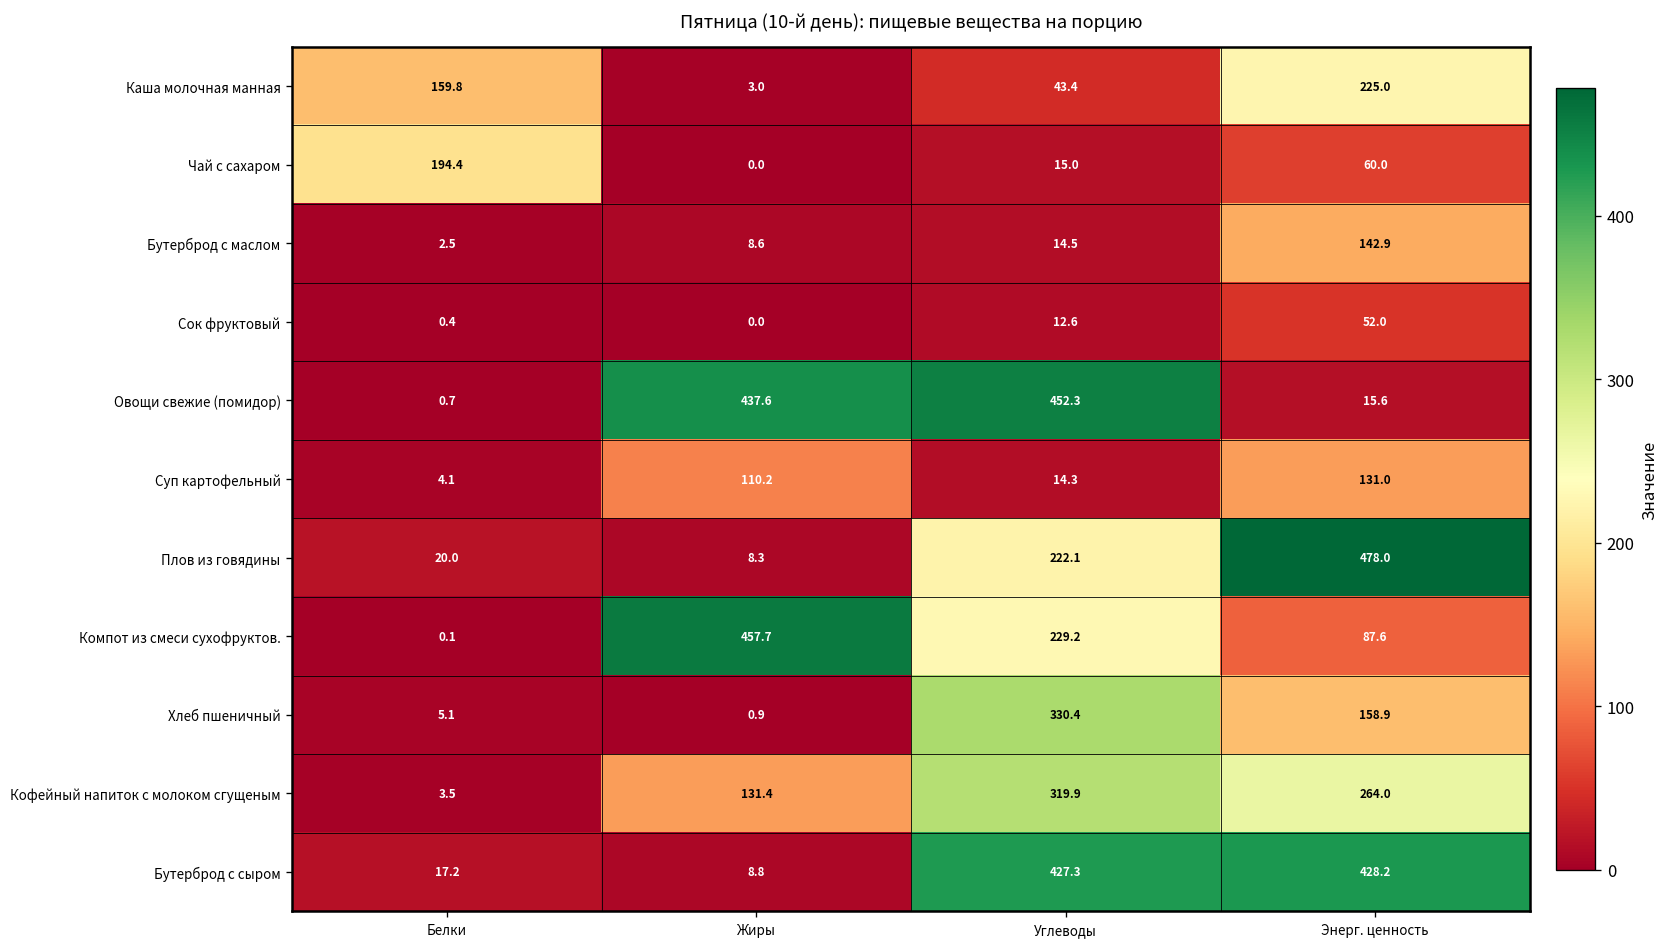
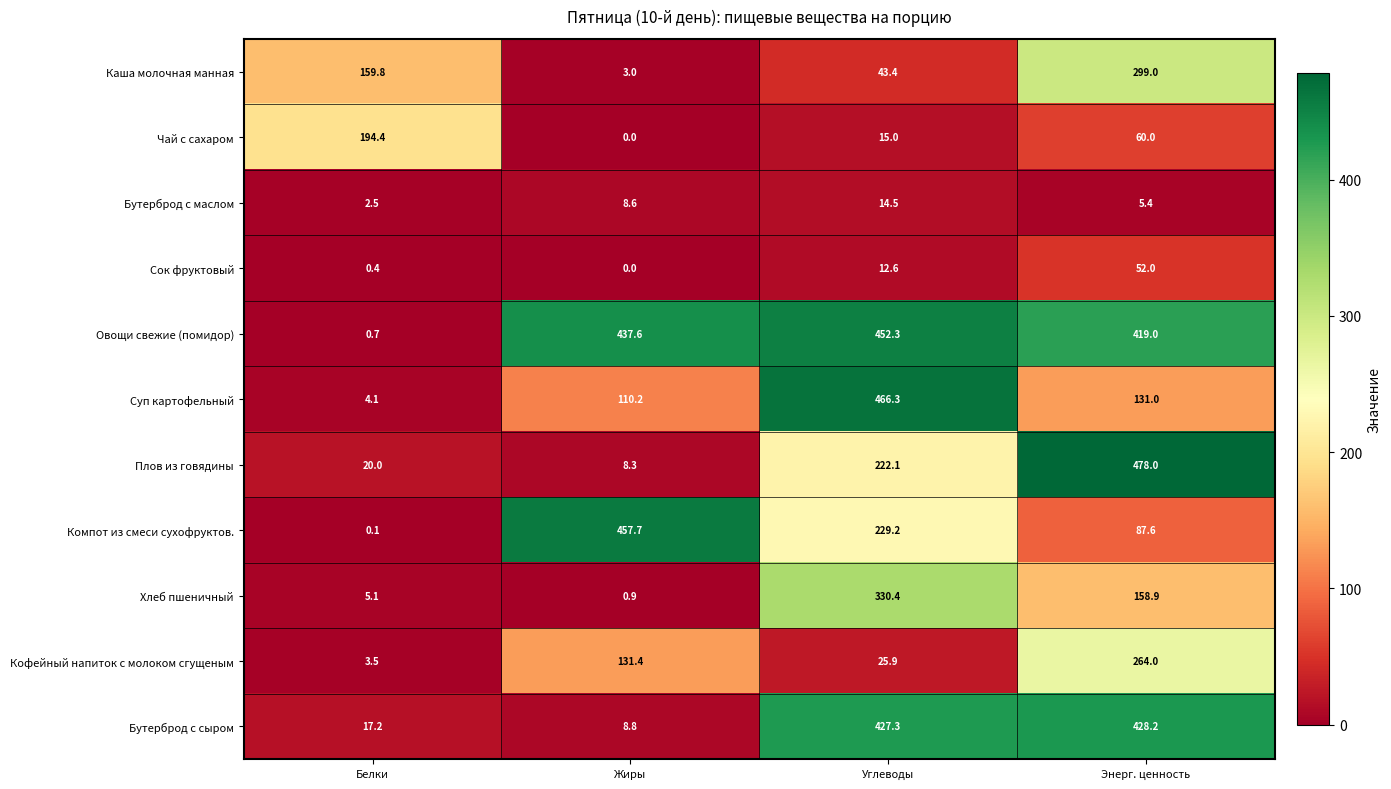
Каша молочная манная, Энерг. ценность: 225.0 -> 299.0
Бутерброд с маслом, Энерг. ценность: 142.9 -> 5.4
Овощи свежие (помидор), Энерг. ценность: 15.6 -> 419.0
Суп картофельный, Углеводы: 14.3 -> 466.3
Кофейный напиток с молоком сгущеным, Углеводы: 319.9 -> 25.9
